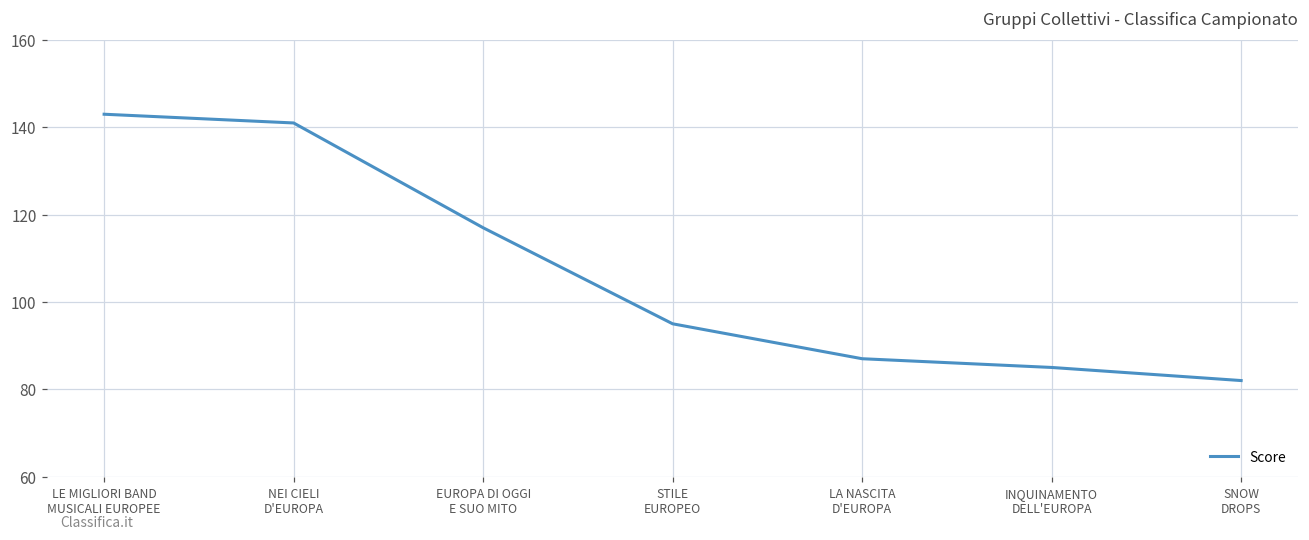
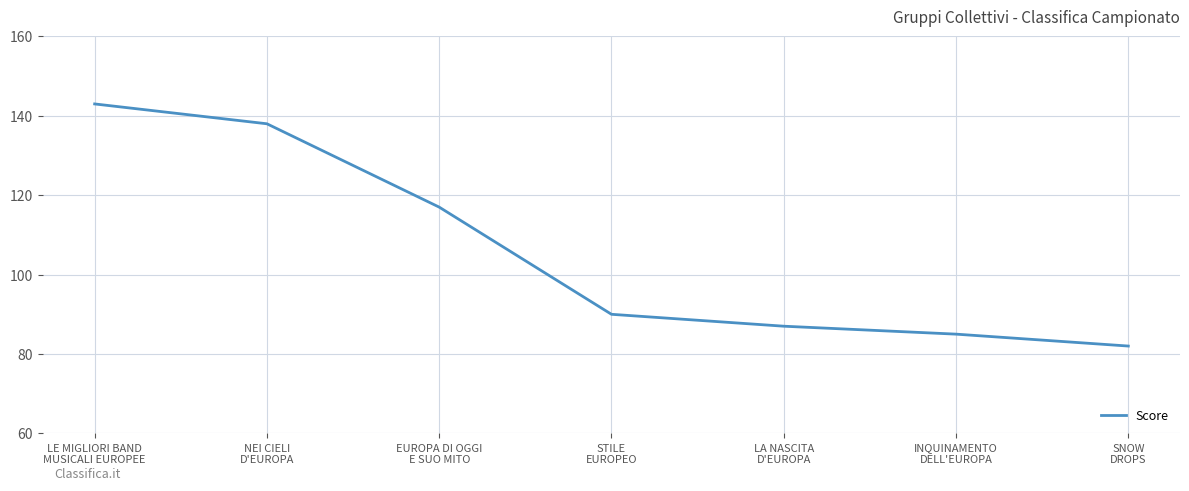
NEI CIELI D'EUROPA: 141 -> 138
STILE EUROPEO: 95 -> 90
